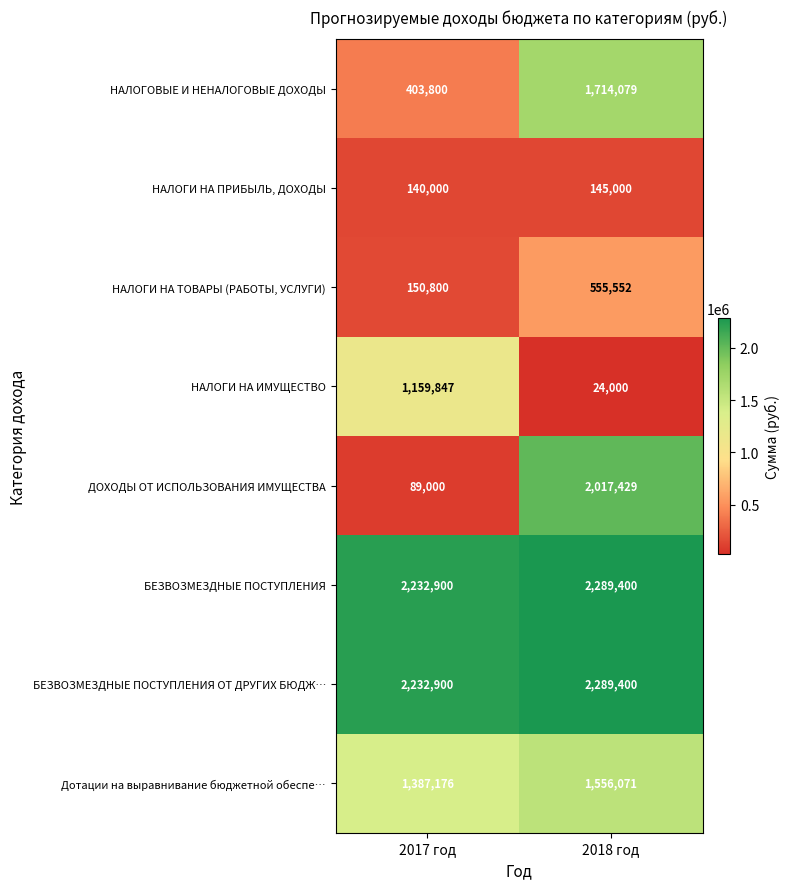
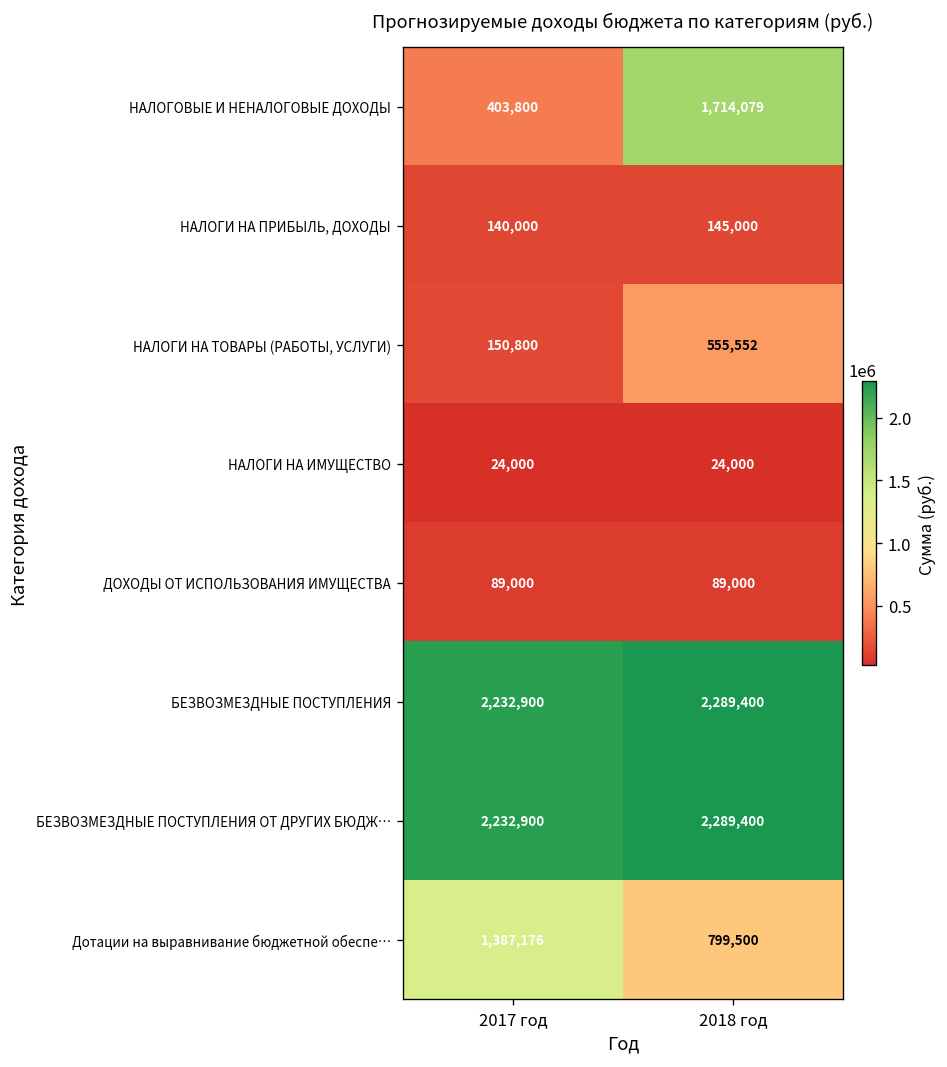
НАЛОГИ НА ИМУЩЕСТВО, 2017 год: 1,159,847 -> 24,000
ДОХОДЫ ОТ ИСПОЛЬЗОВАНИЯ ИМУЩЕСТВА, 2018 год: 2,017,429 -> 89,000
Дотации на выравнивание бюджетной обеспе…, 2018 год: 1,556,071 -> 799,500
